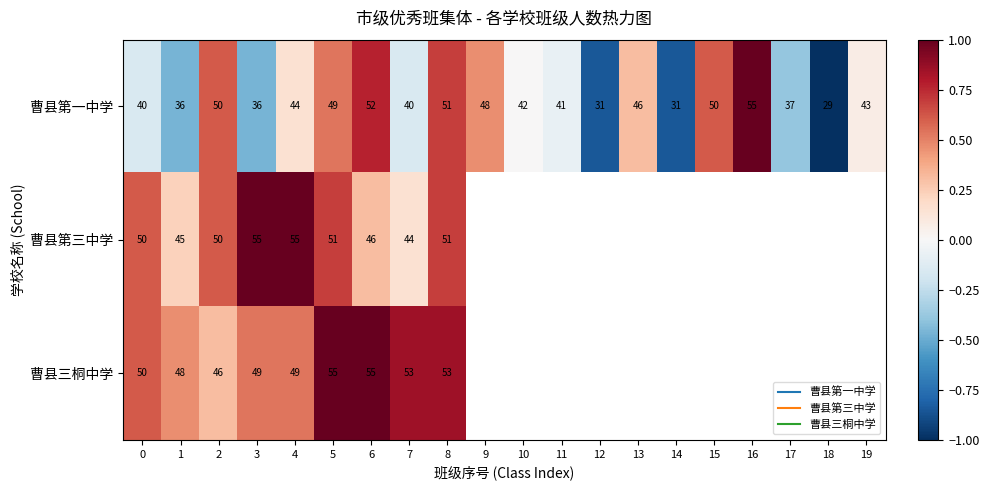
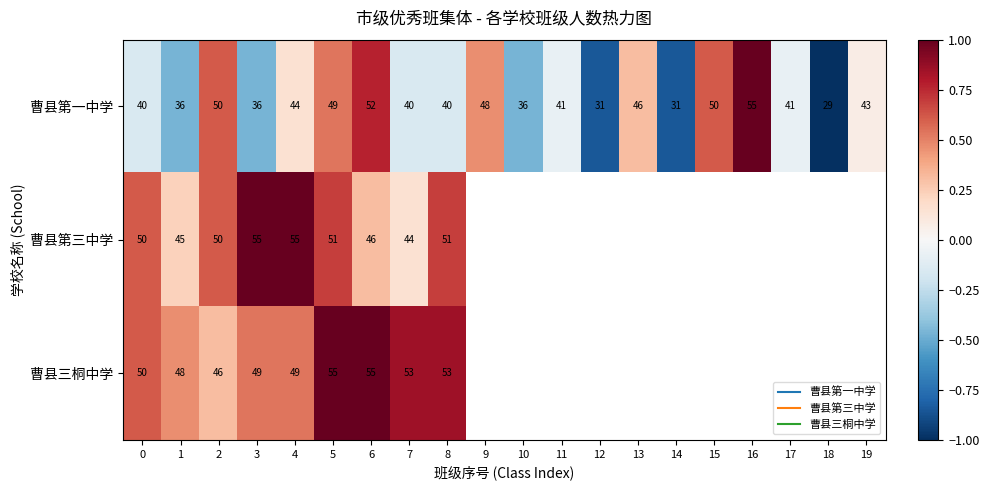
曹县第一中学, 8: 51 -> 40
曹县第一中学, 10: 42 -> 36
曹县第一中学, 17: 37 -> 41
